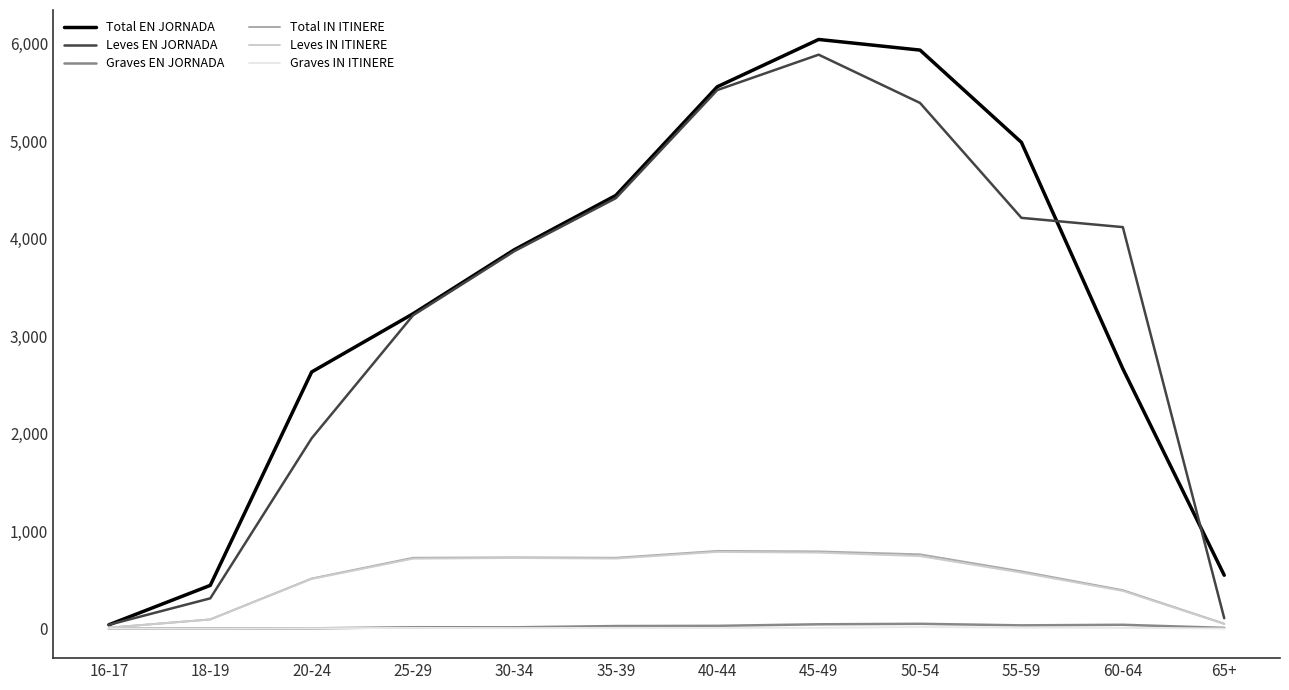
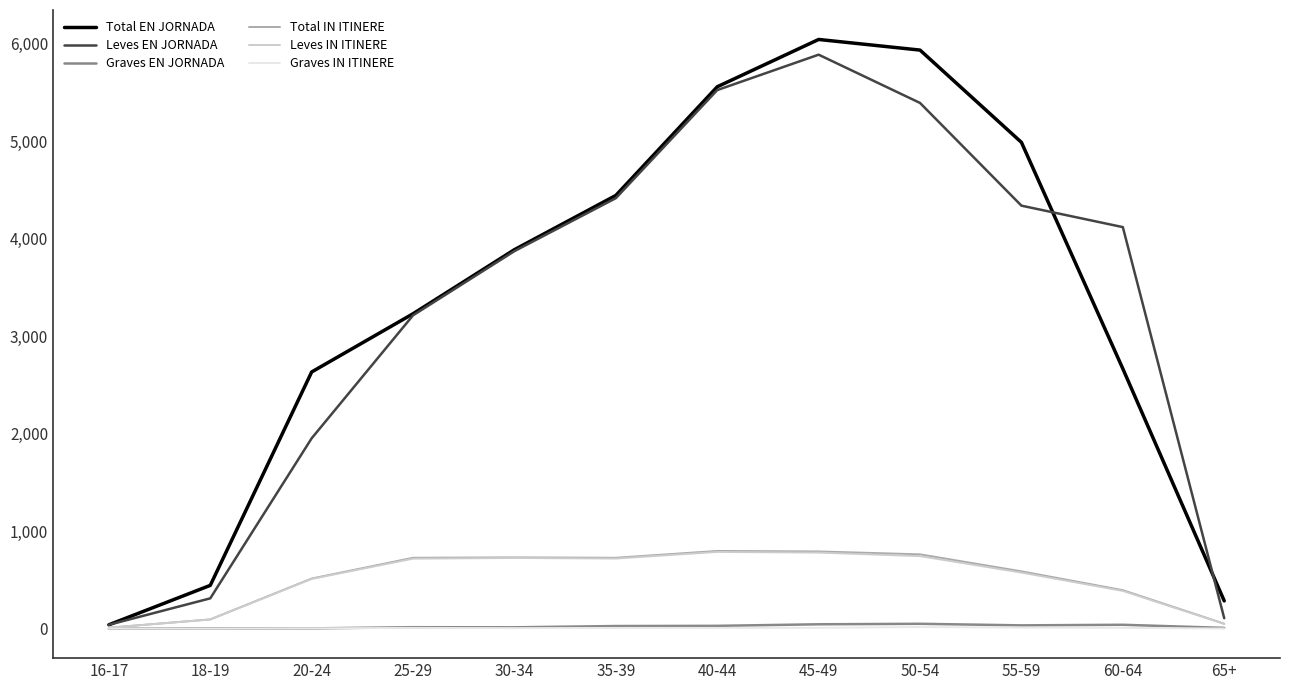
Leves EN JORNADA, 55-59: 4,200 -> 4,300
Total EN JORNADA, 65+: 500 -> 300
